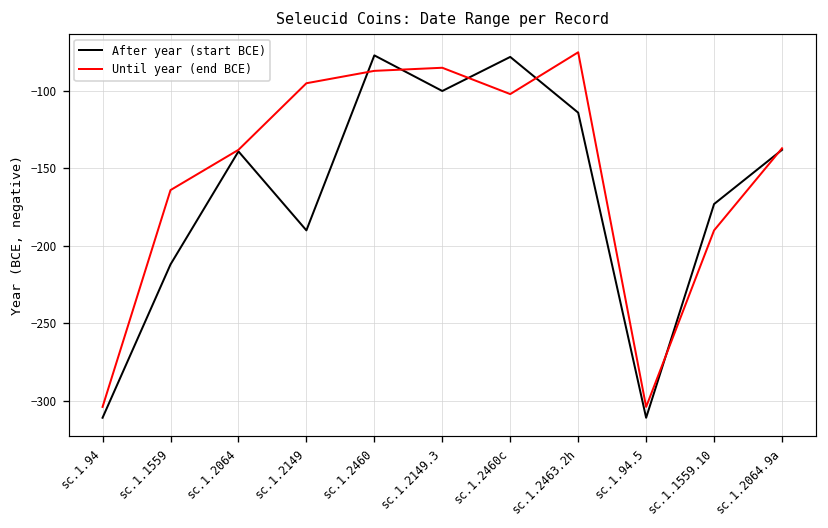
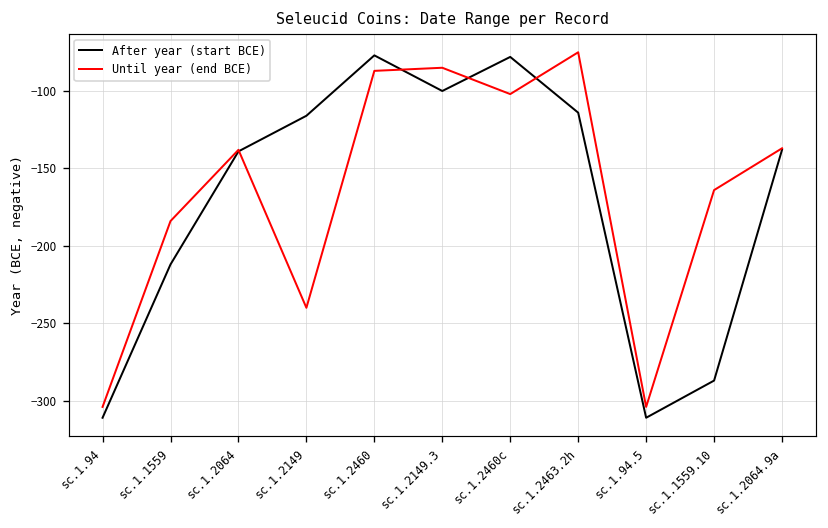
Until year (end BCE), sc.1.1559: -164 -> -184
After year (start BCE), sc.1.2149: -190 -> -116
Until year (end BCE), sc.1.2149: -95 -> -240
After year (start BCE), sc.1.1559.10: -173 -> -287
Until year (end BCE), sc.1.1559.10: -190 -> -164
